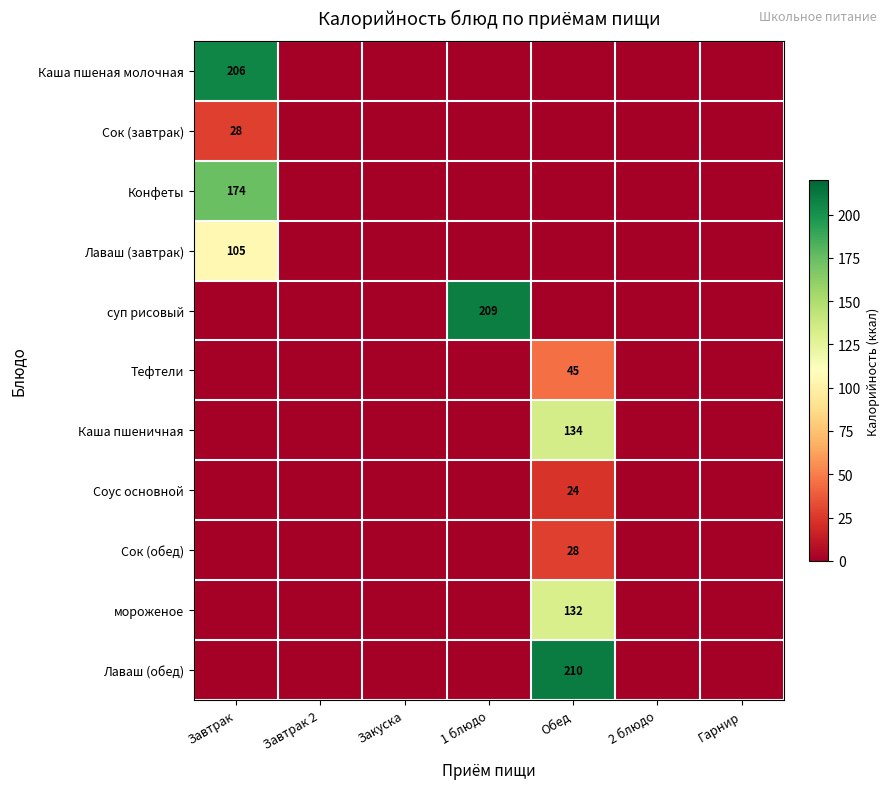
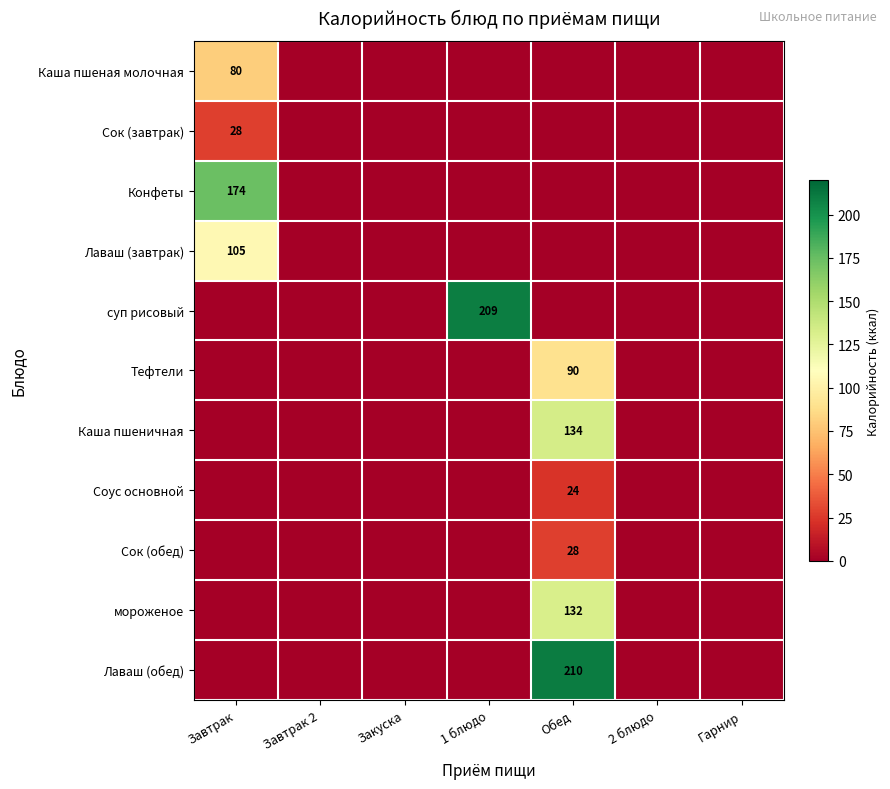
Каша пшеная молочная, Завтрак: 206 -> 80
Тефтели, Обед: 45 -> 90
